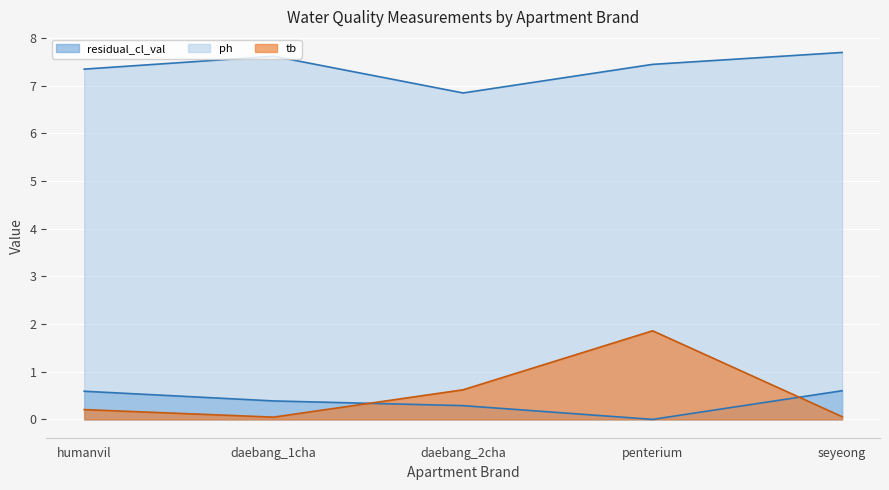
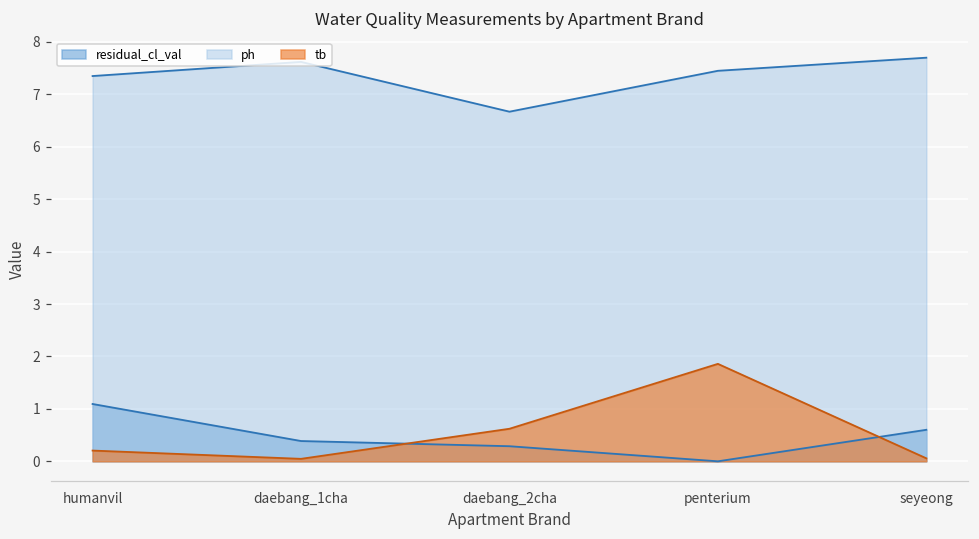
residual_cl_val, humanvil: 0.6 -> 1.1
ph, daebang_2cha: 6.9 -> 6.7
